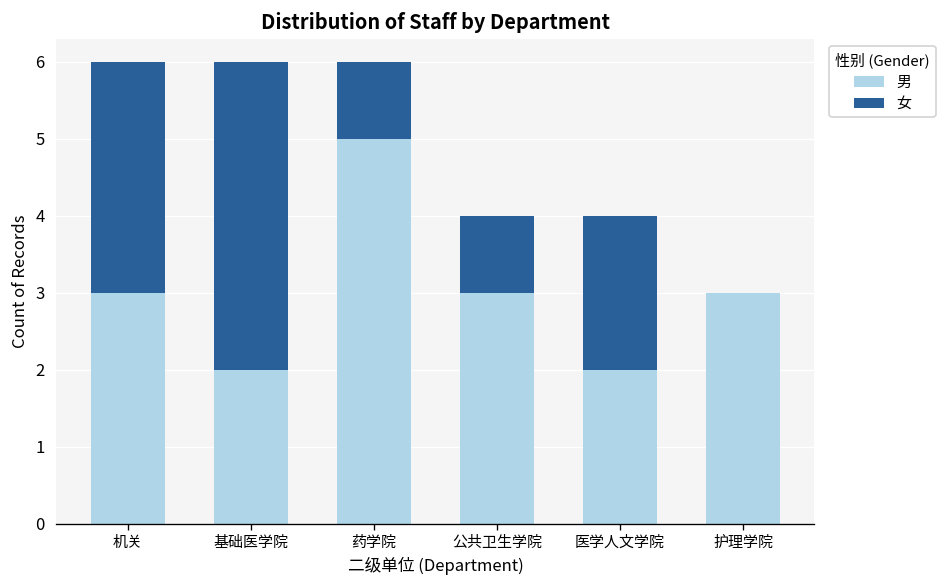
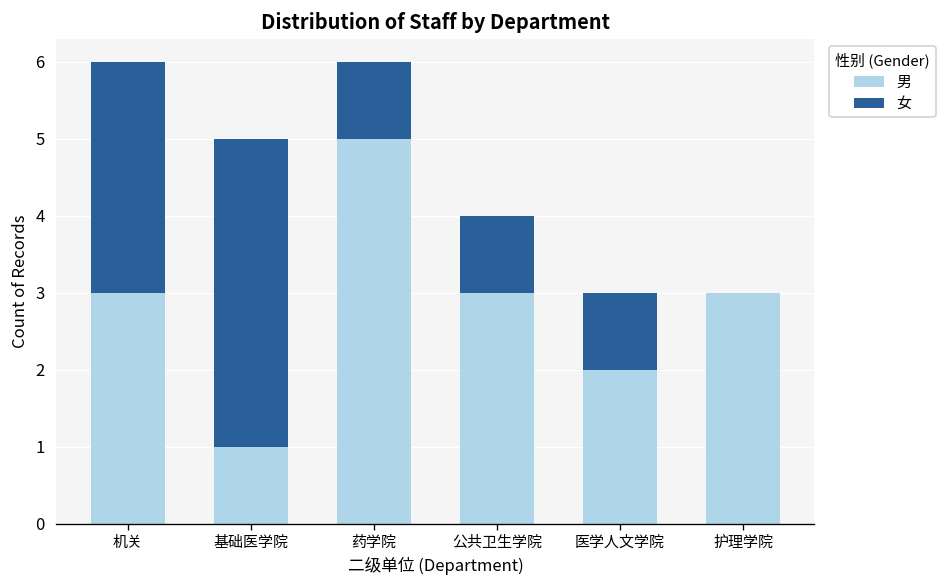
男, 基础医学院: 2 -> 1
女, 医学人文学院: 2 -> 1
